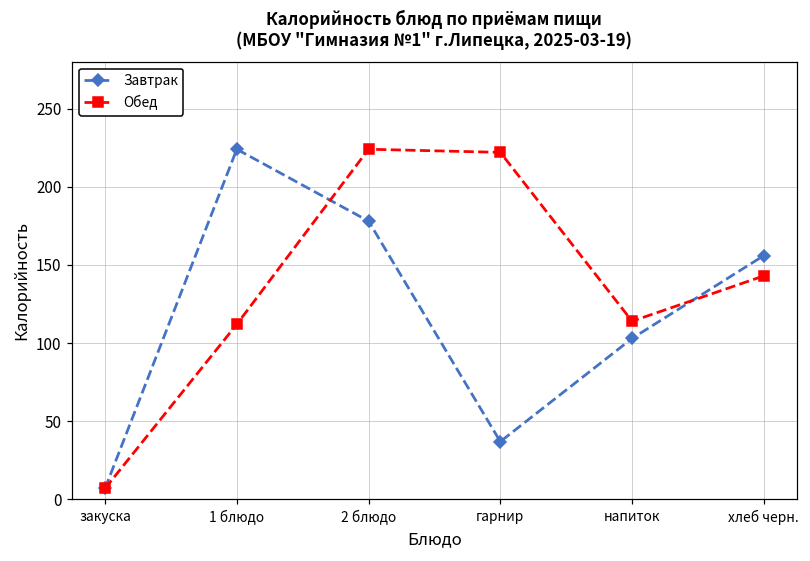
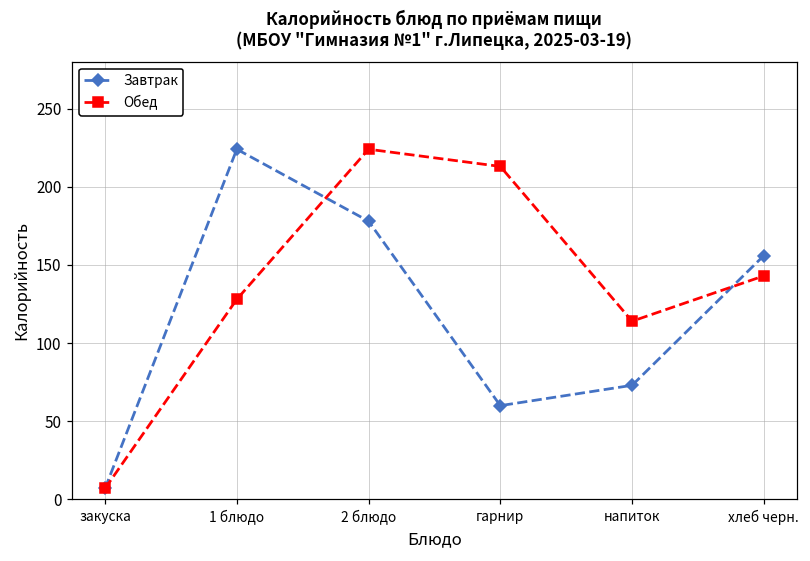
Обед, 1 блюдо: 112 -> 128
Завтрак, гарнир: 37 -> 60
Обед, гарнир: 222 -> 213
Завтрак, напиток: 103 -> 73
